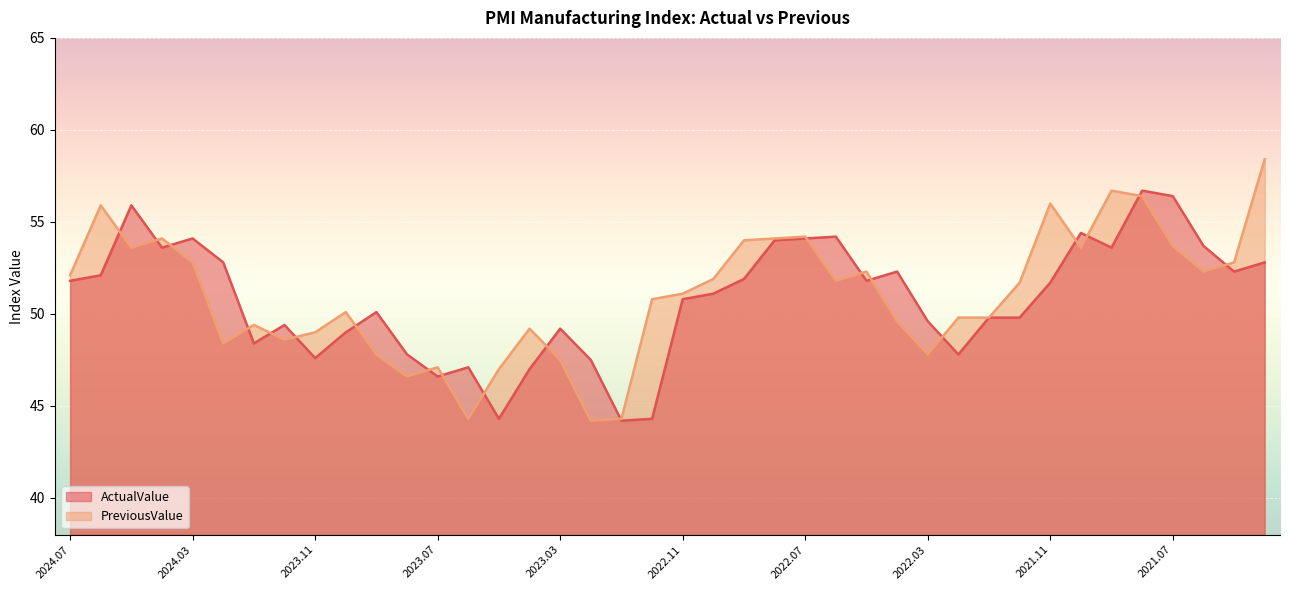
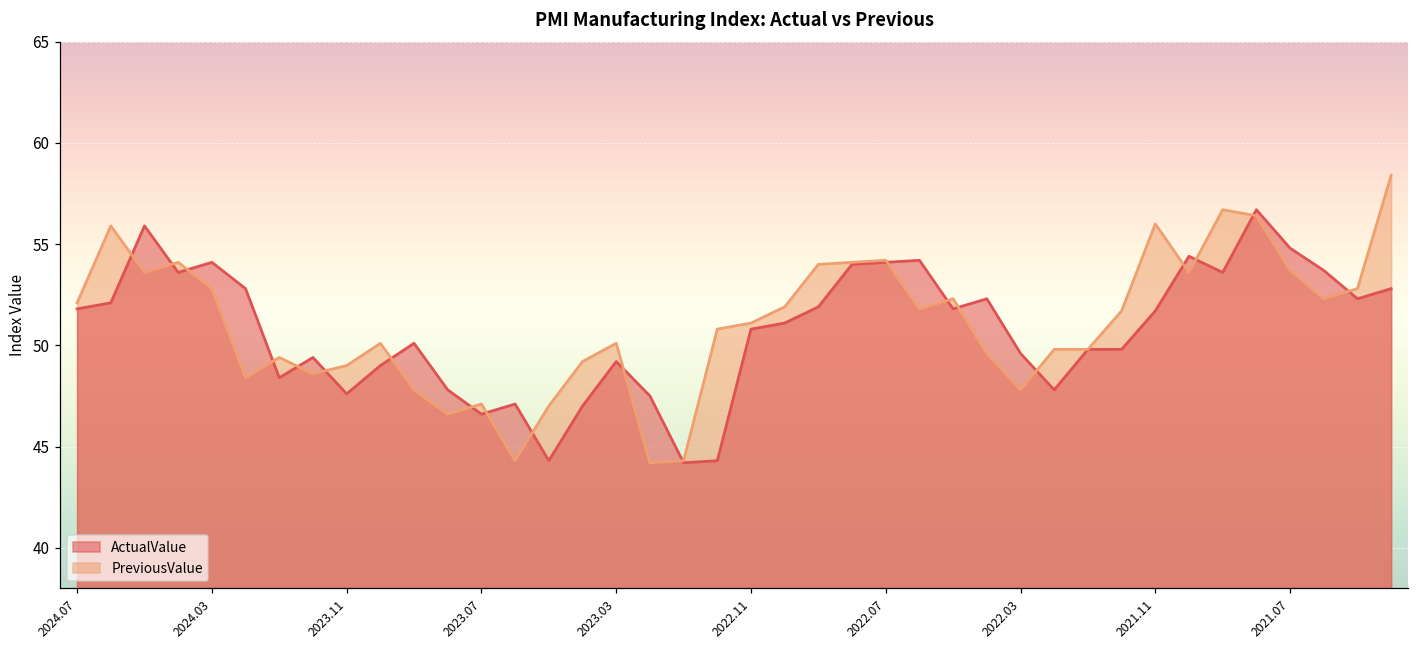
PreviousValue, 2023.03: 47.5 -> 50.1
ActualValue, 2021.07: 56.4 -> 54.8
